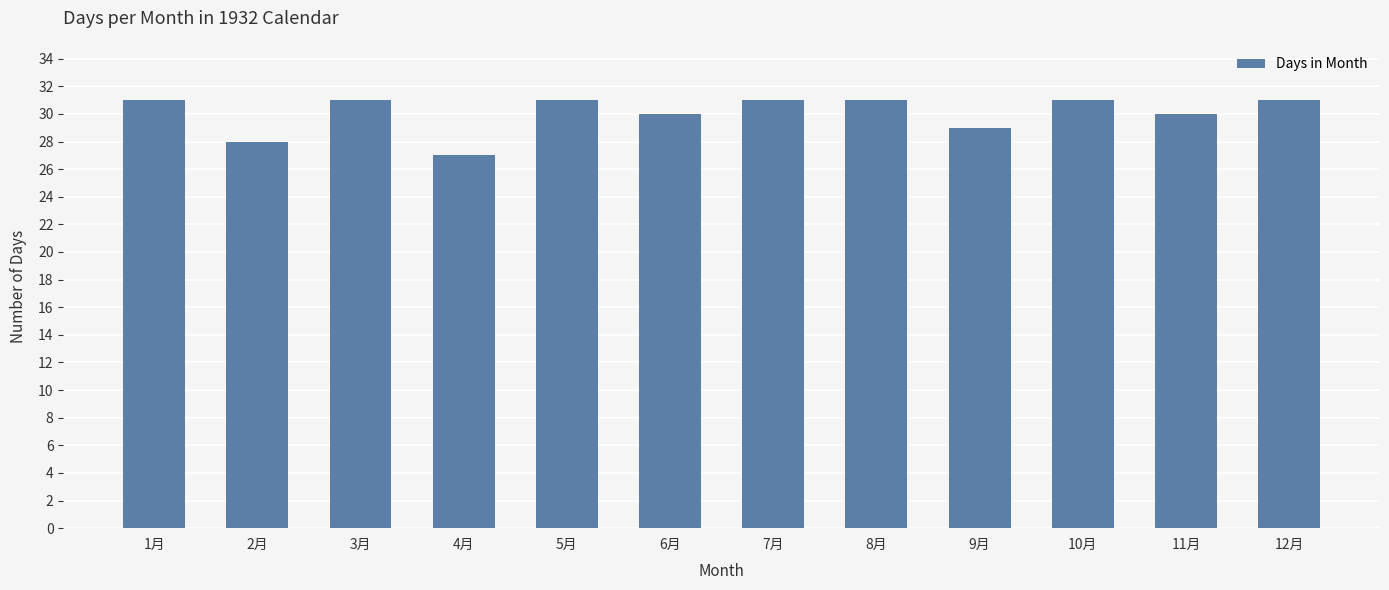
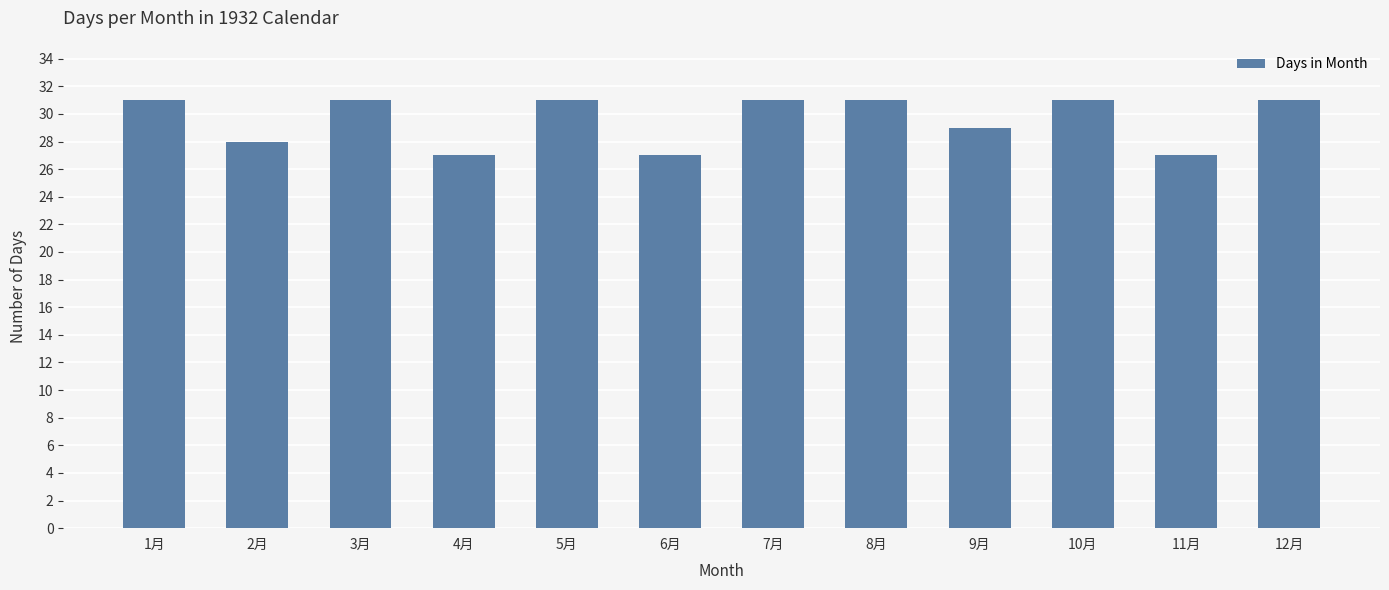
6月: 30 -> 27
11月: 30 -> 27
